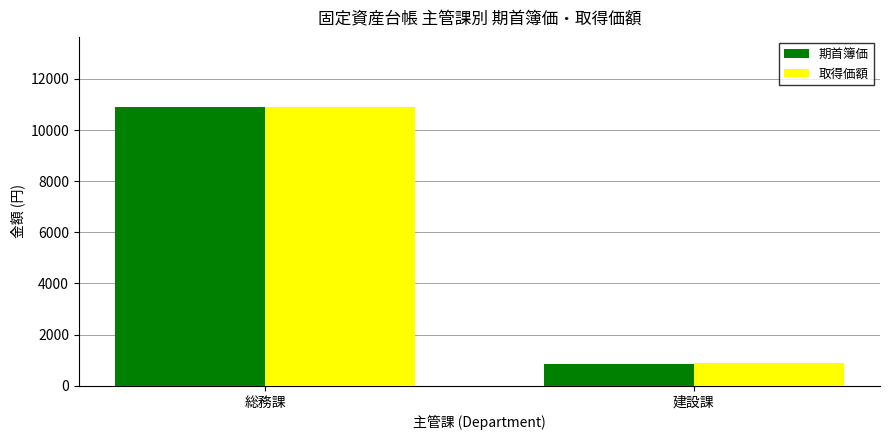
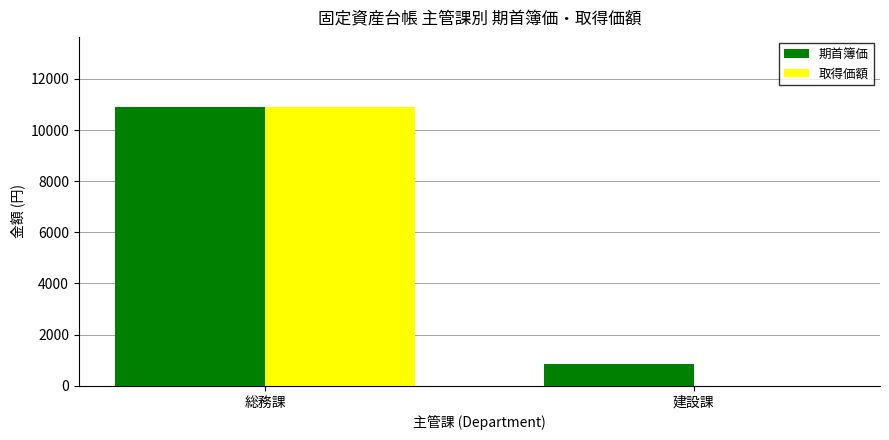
取得価額, 建設課: 900 -> 0
